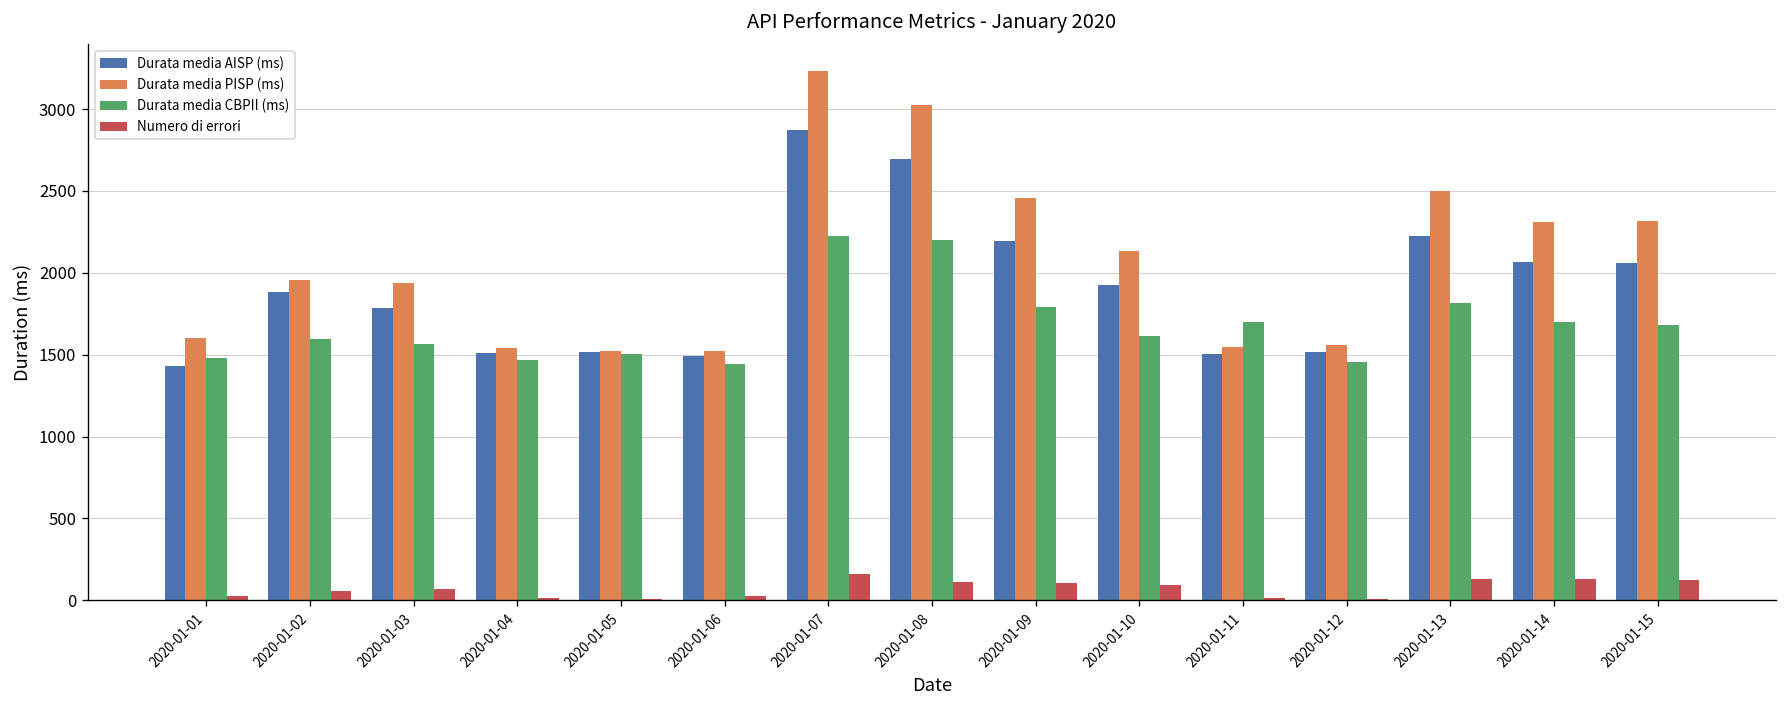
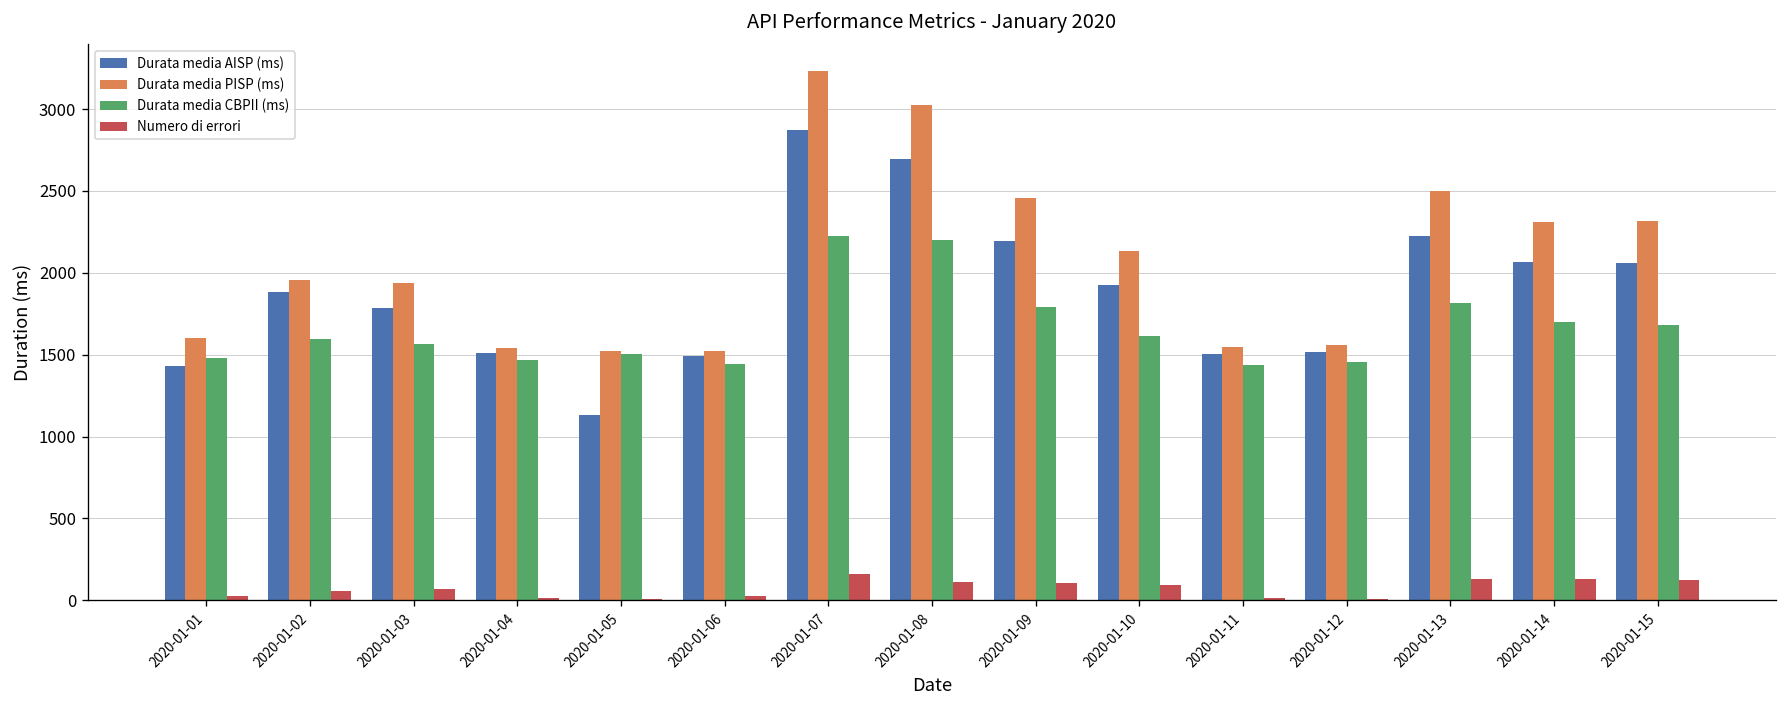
Durata media AISP (ms), 2020-01-05: 1520 -> 1130
Durata media CBPII (ms), 2020-01-11: 1700 -> 1440
